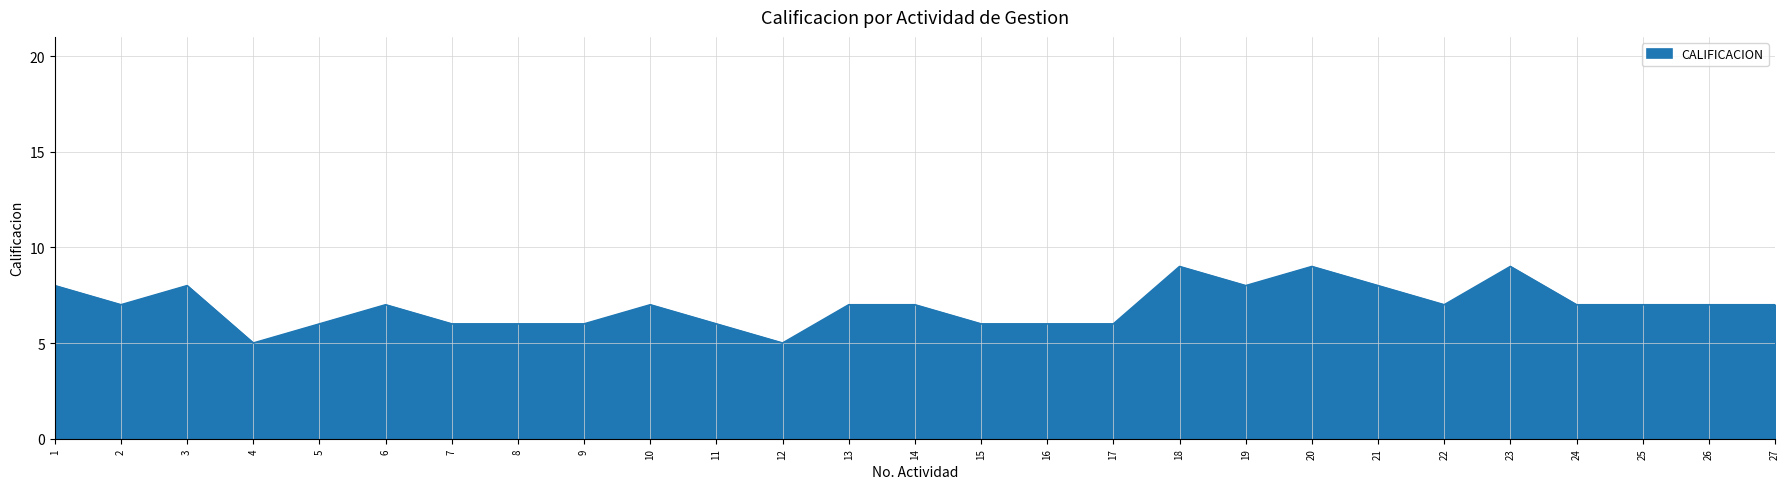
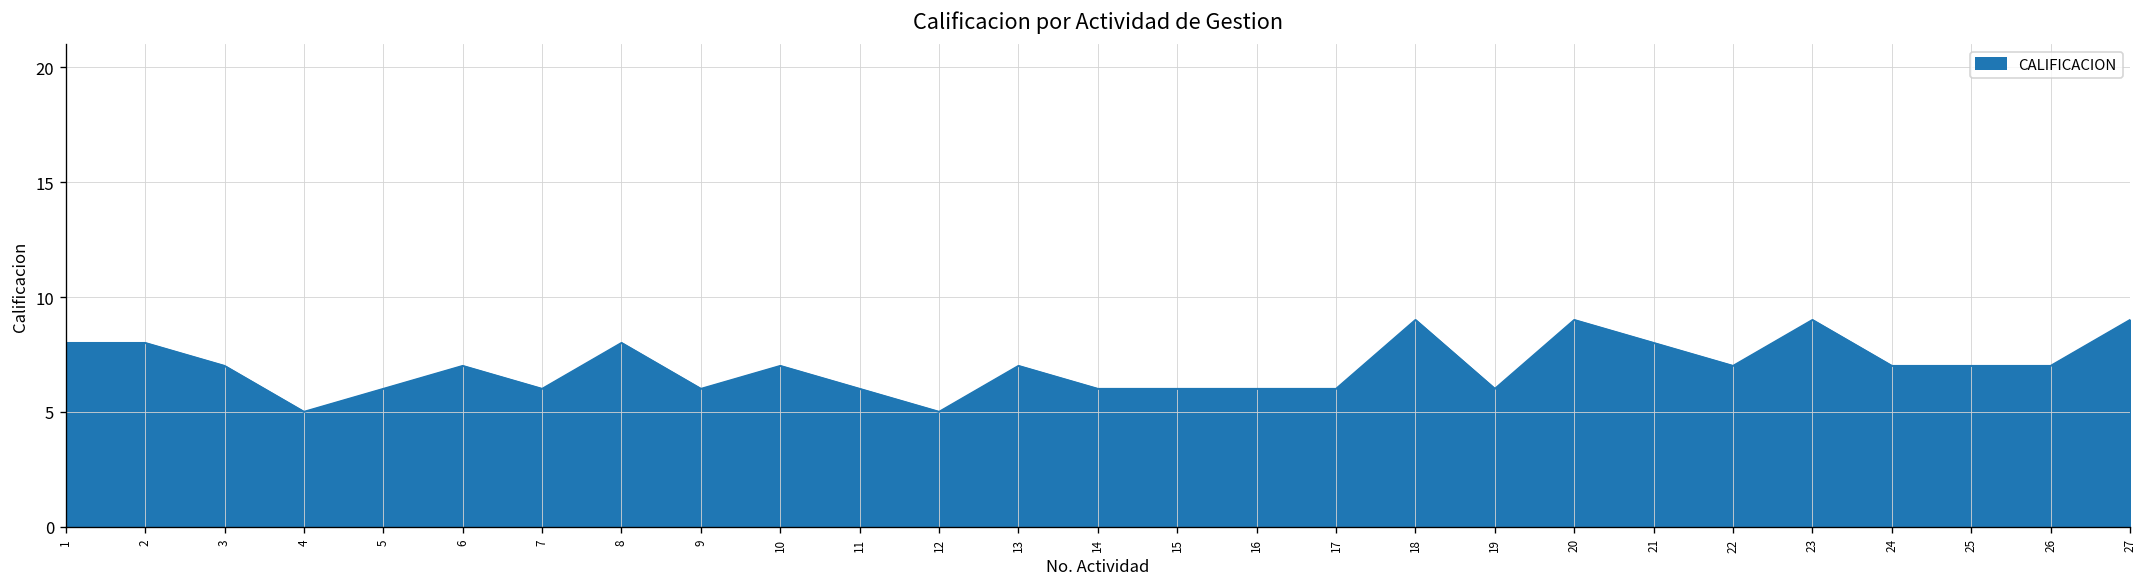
2: 7 -> 8
3: 8 -> 7
8: 6 -> 8
14: 7 -> 6
19: 8 -> 6
27: 7 -> 9
